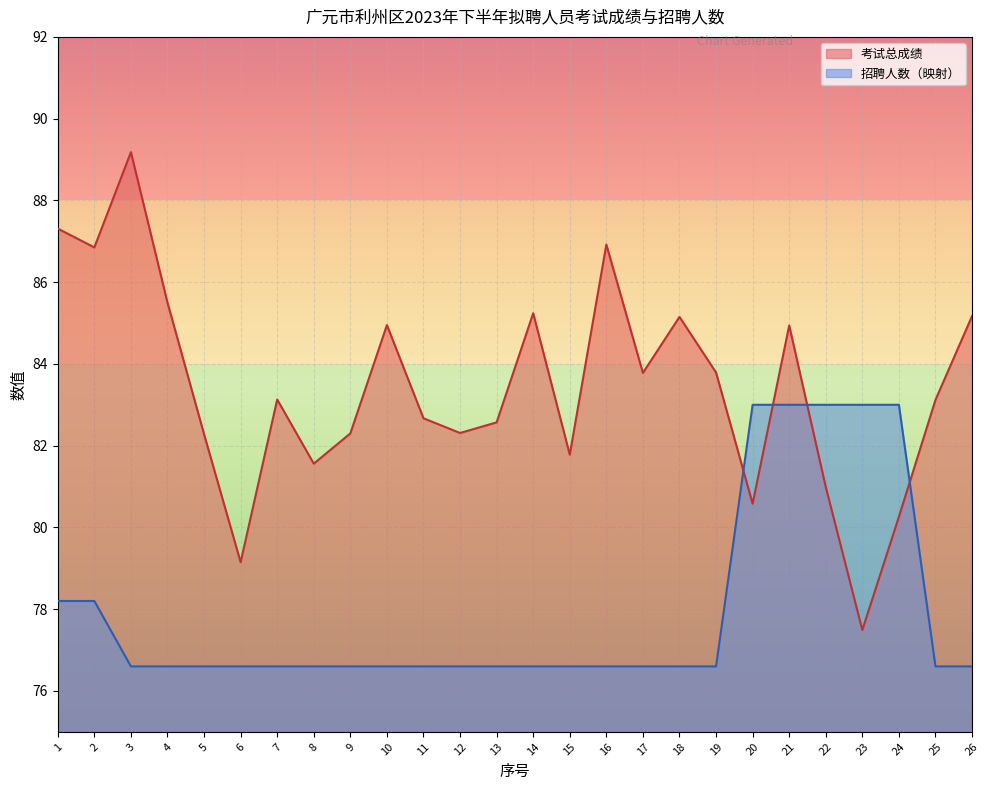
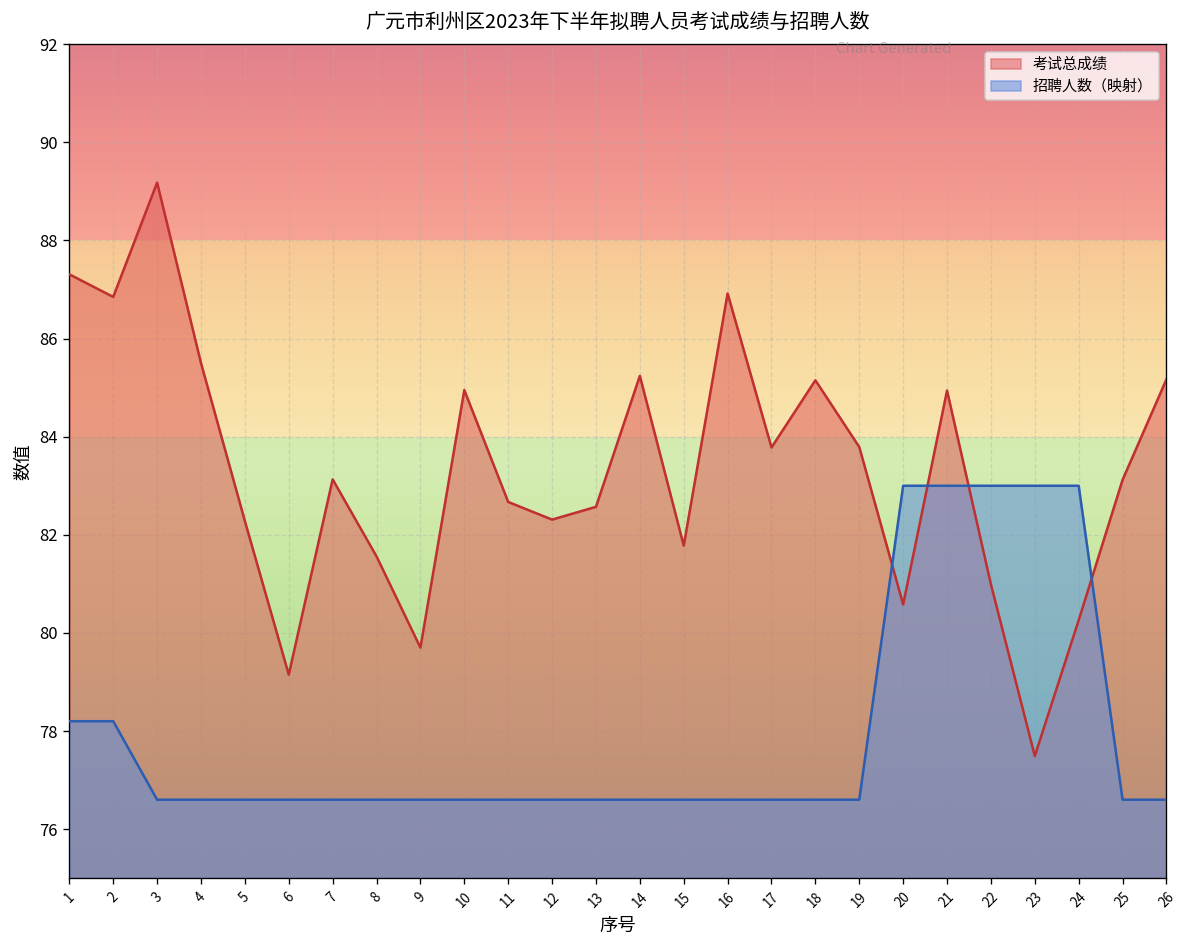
考试总成绩, 9: 82.3 -> 79.7
